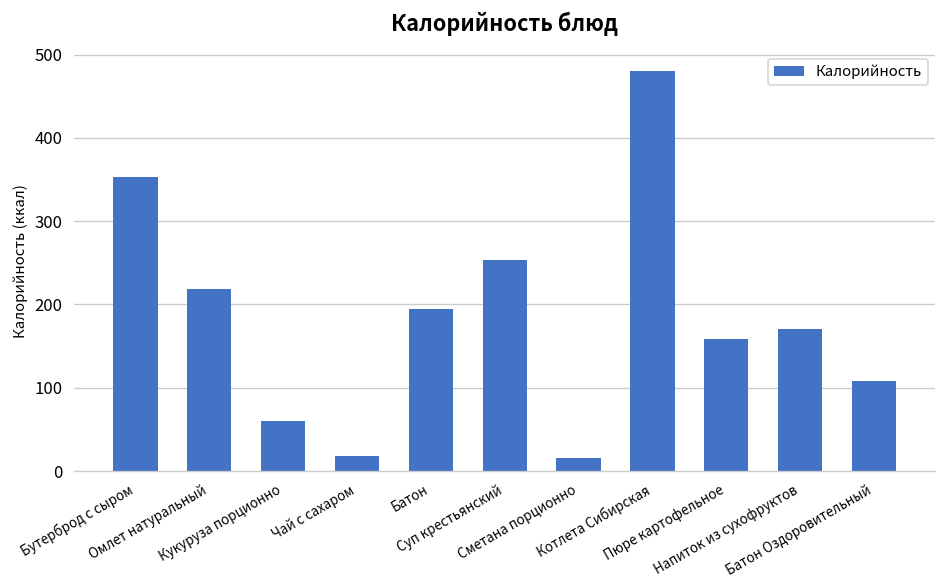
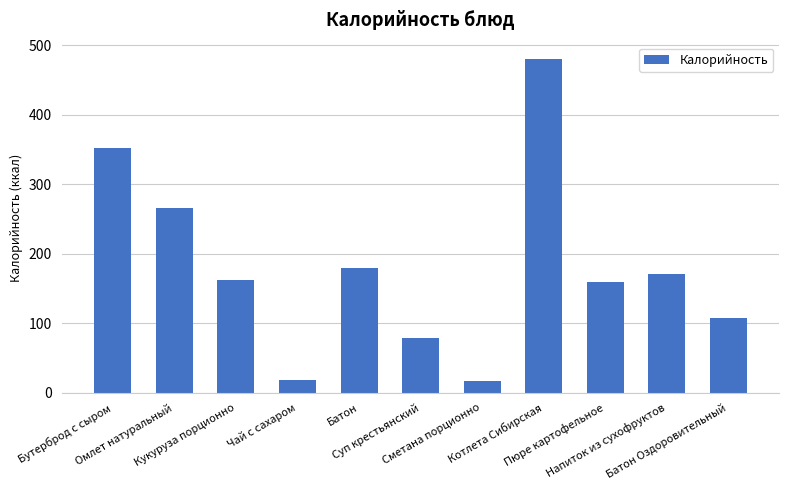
Омлет натуральный: 220 -> 270
Кукуруза порционно: 60 -> 160
Батон: 190 -> 180
Суп крестьянский: 250 -> 80
